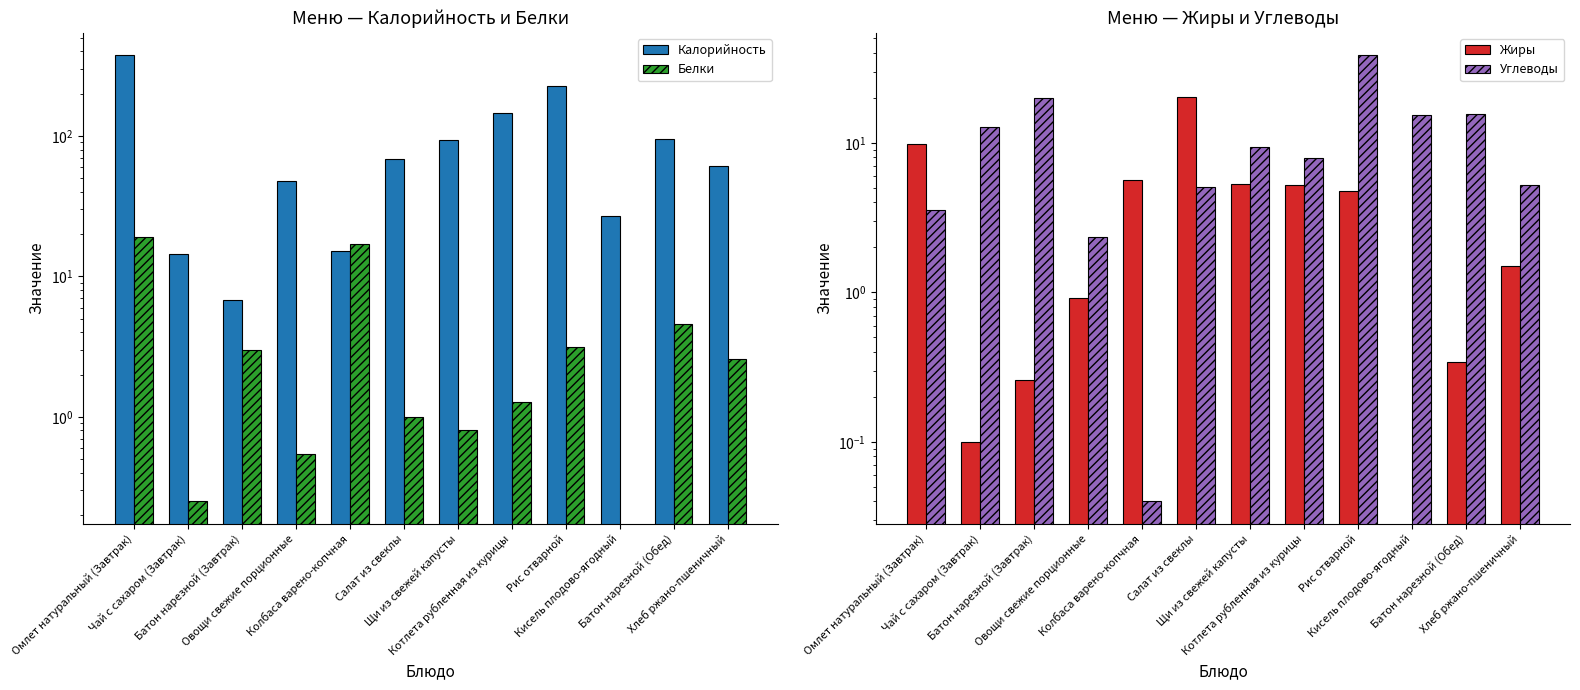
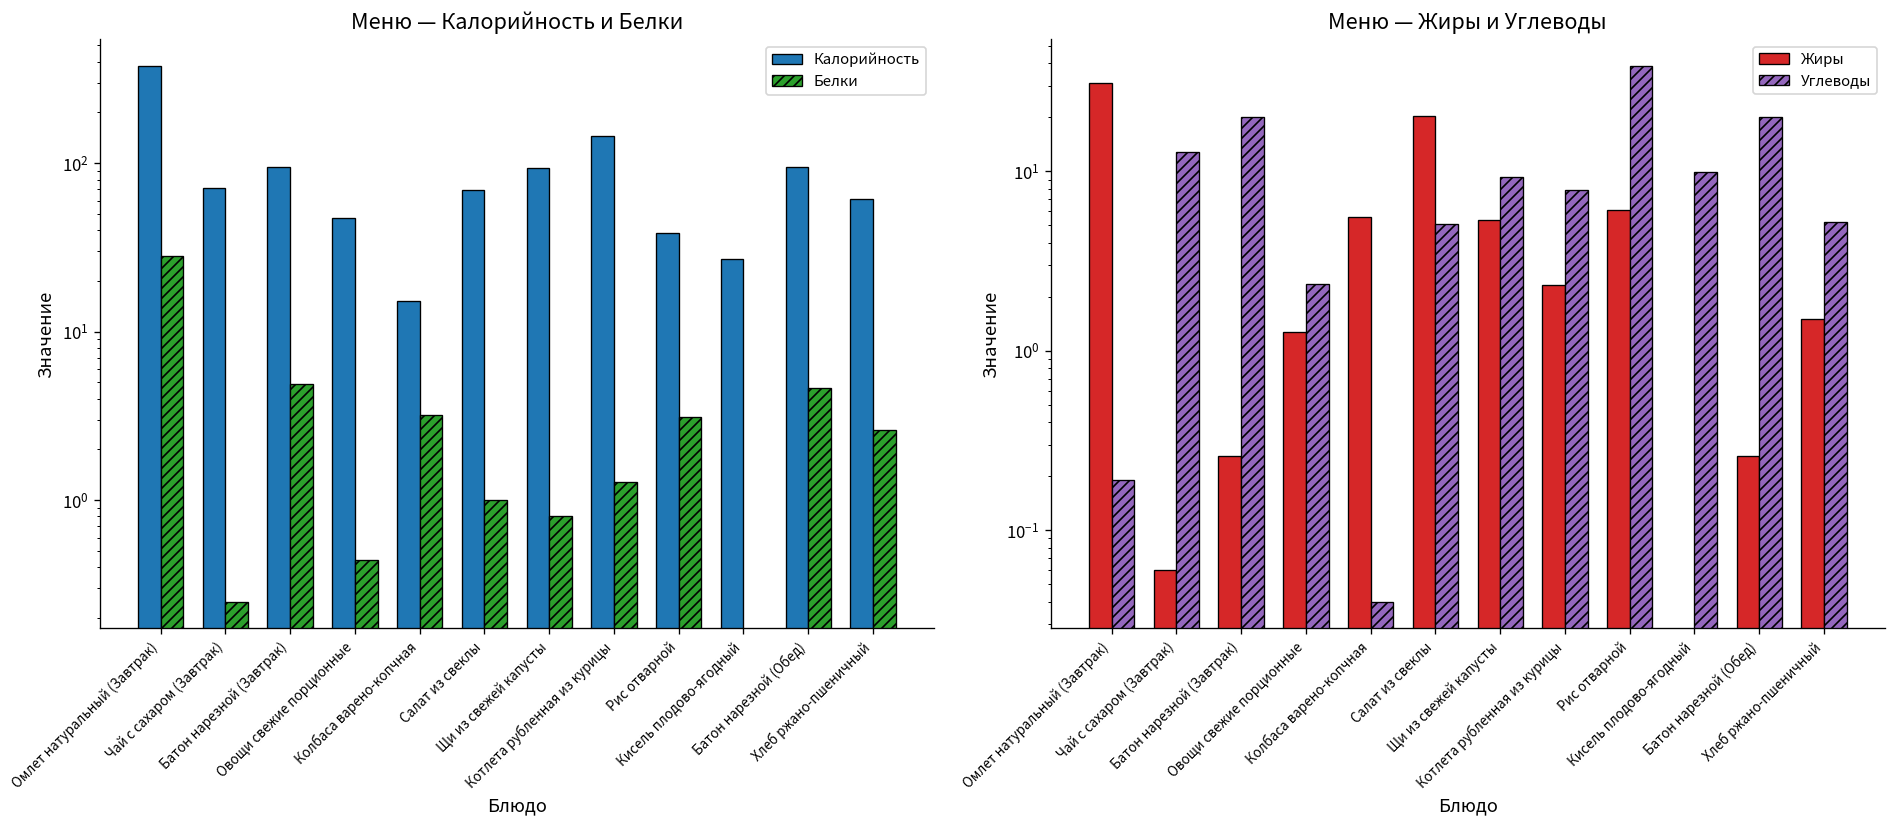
Меню — Калорийность и Белки, Белки, Омлет натуральный (Завтрак): 19 -> 28
Меню — Калорийность и Белки, Калорийность, Чай с сахаром (Завтрак): 14 -> 70
Меню — Калорийность и Белки, Калорийность, Батон нарезной (Завтрак): 7 -> 90
Меню — Калорийность и Белки, Белки, Батон нарезной (Завтрак): 3.0 -> 4.9
Меню — Калорийность и Белки, Белки, Овощи свежие порционные: 0.54 -> 0.44
Меню — Калорийность и Белки, Белки, Колбаса варено-копчная: 17 -> 3.2
Меню — Калорийность и Белки, Калорийность, Рис отварной: 230 -> 39
Меню — Жиры и Углеводы, Жиры, Омлет натуральный (Завтрак): 10 -> 31
Меню — Жиры и Углеводы, Углеводы, Омлет натуральный (Завтрак): 3.5 -> 0.19
Меню — Жиры и Углеводы, Жиры, Чай с сахаром (Завтрак): 0.10 -> 0.06
Меню — Жиры и Углеводы, Жиры, Овощи свежие порционные: 0.9 -> 1.3
Меню — Жиры и Углеводы, Жиры, Котлета рубленная из курицы: 5.3 -> 2.3
Меню — Жиры и Углеводы, Жиры, Рис отварной: 4.8 -> 6.1
Меню — Жиры и Углеводы, Углеводы, Кисель плодово-ягодный: 15 -> 10
Меню — Жиры и Углеводы, Жиры, Батон нарезной (Обед): 0.34 -> 0.26
Меню — Жиры и Углеводы, Углеводы, Батон нарезной (Обед): 16 -> 20
